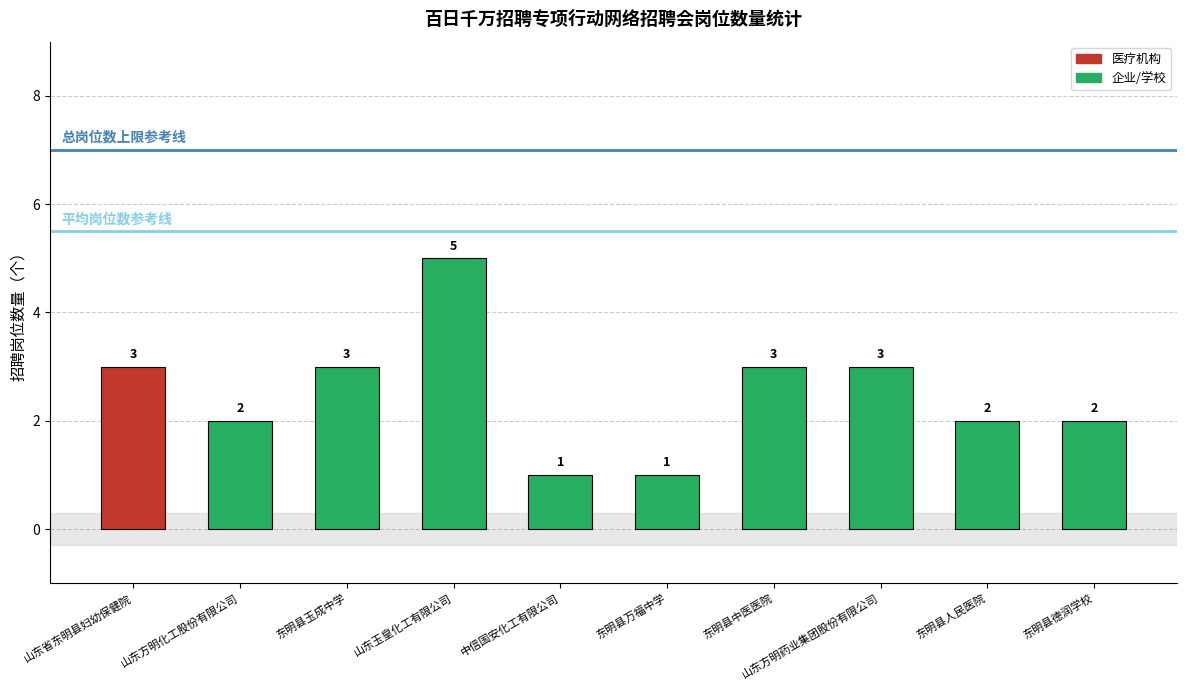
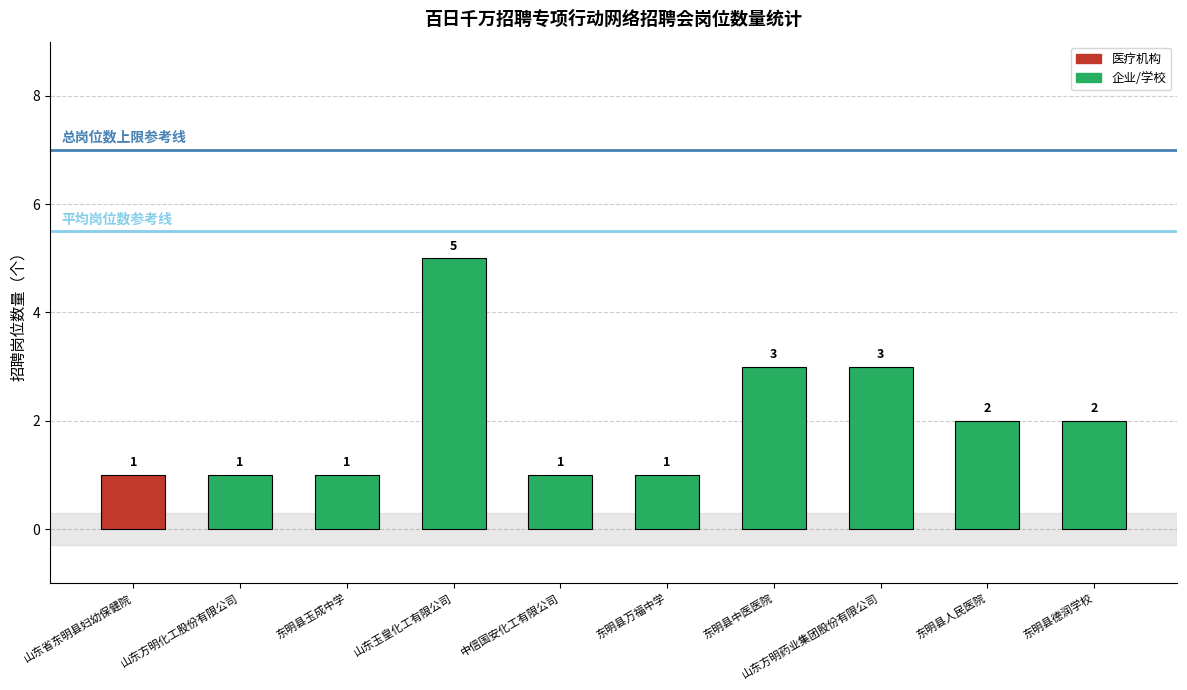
山东省东明县妇幼保健院: 3 -> 1
山东方明化工股份有限公司: 2 -> 1
东明县玉成中学: 3 -> 1
